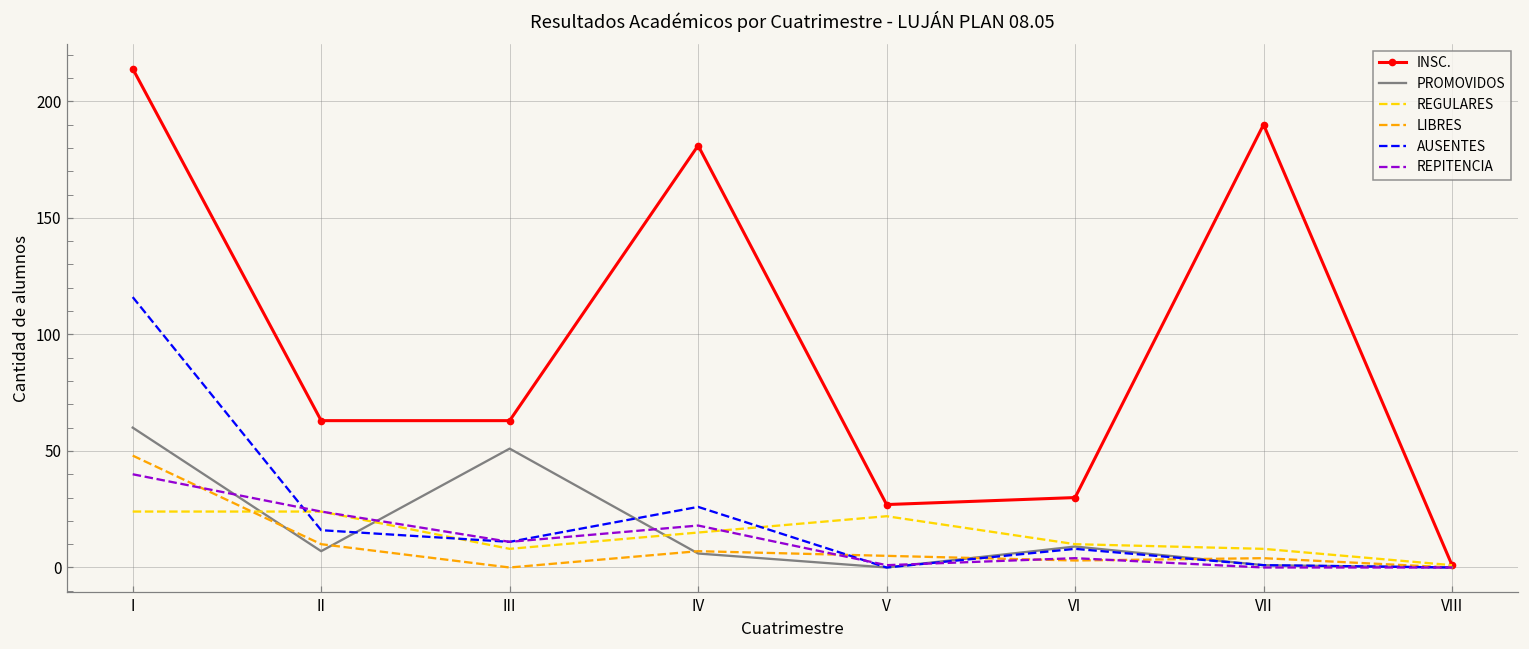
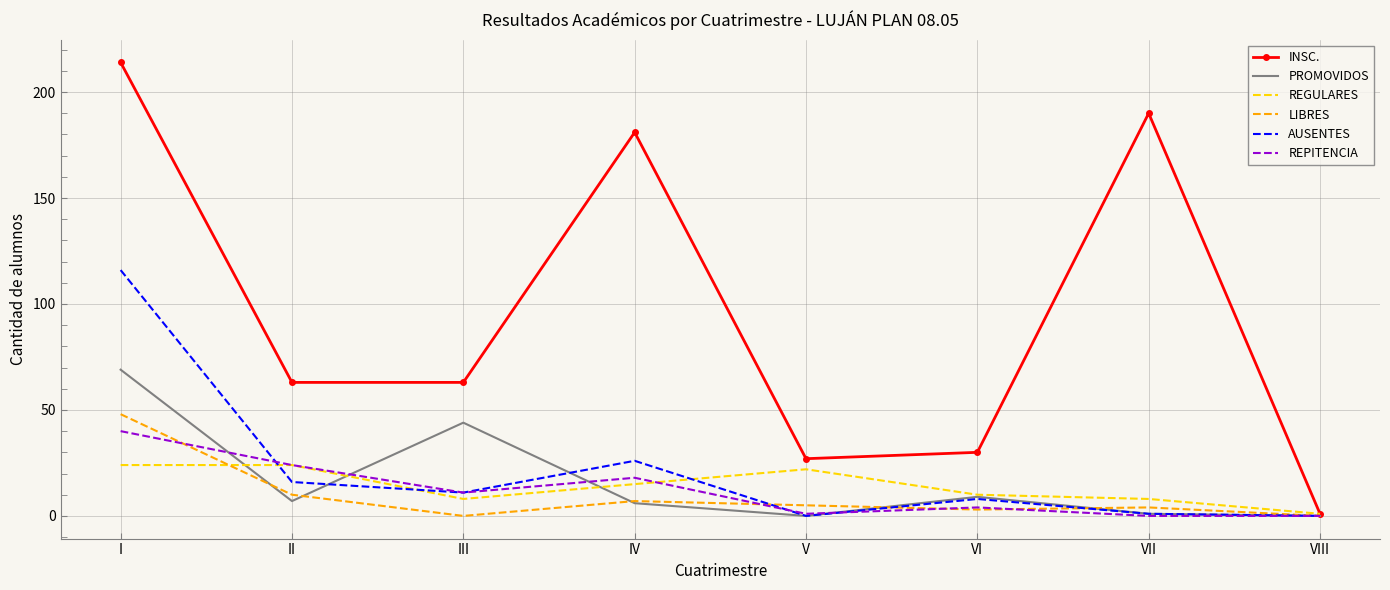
PROMOVIDOS, I: 60 -> 69
PROMOVIDOS, III: 51 -> 44
